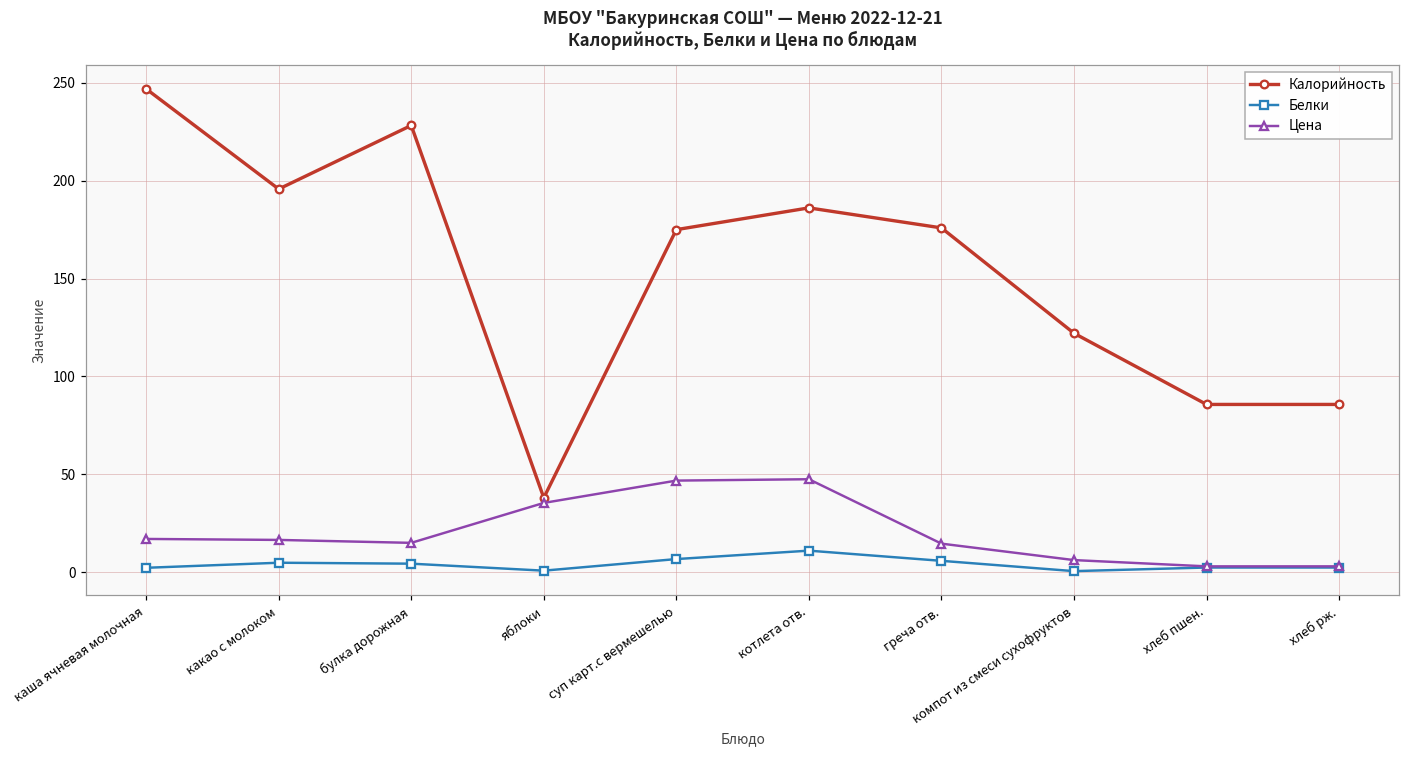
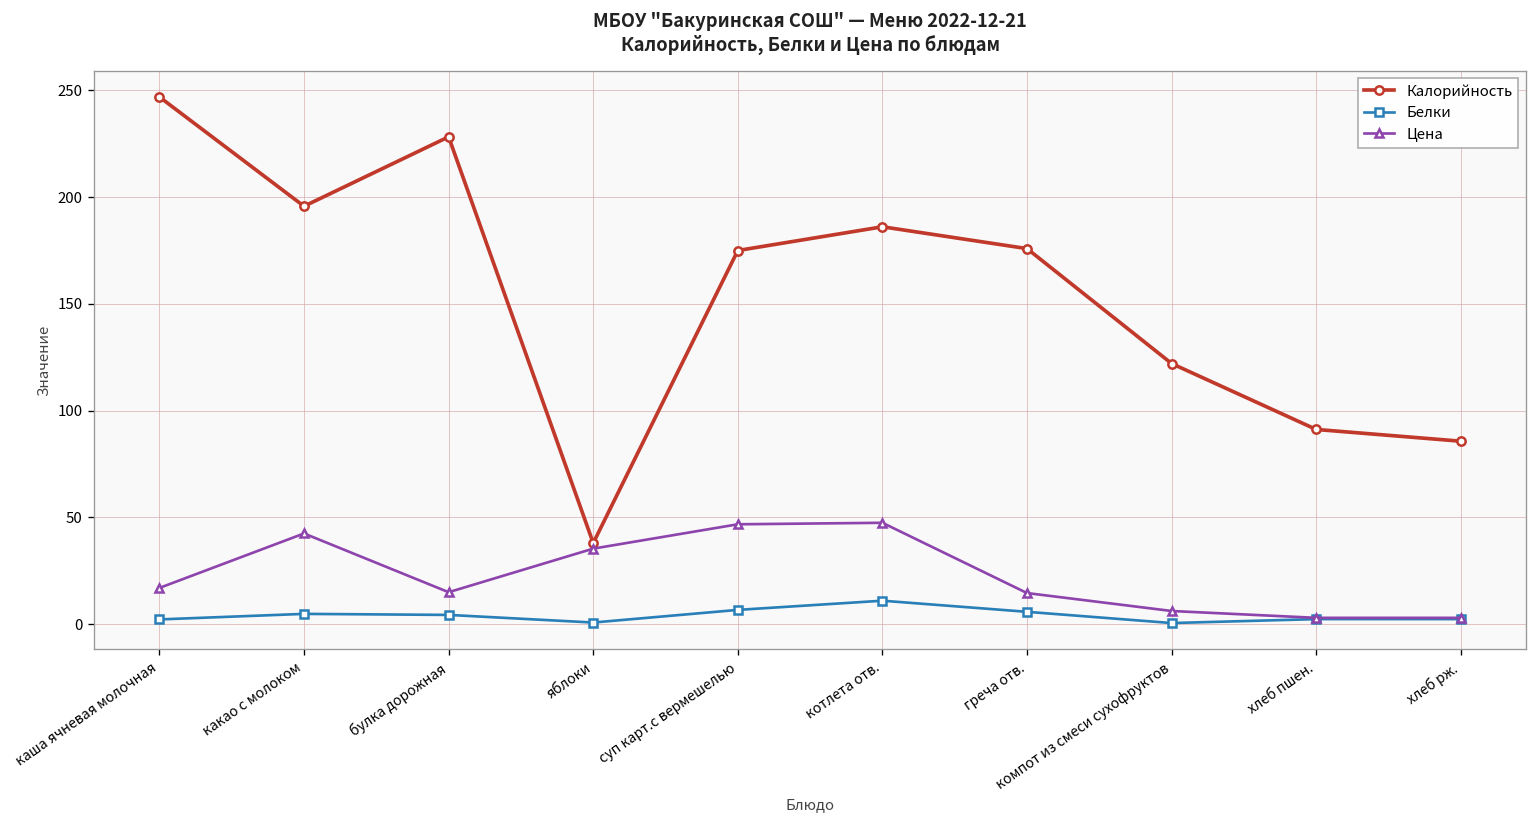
Цена, какао с молоком: 17 -> 43
Калорийность, хлеб пшен.: 86 -> 91
